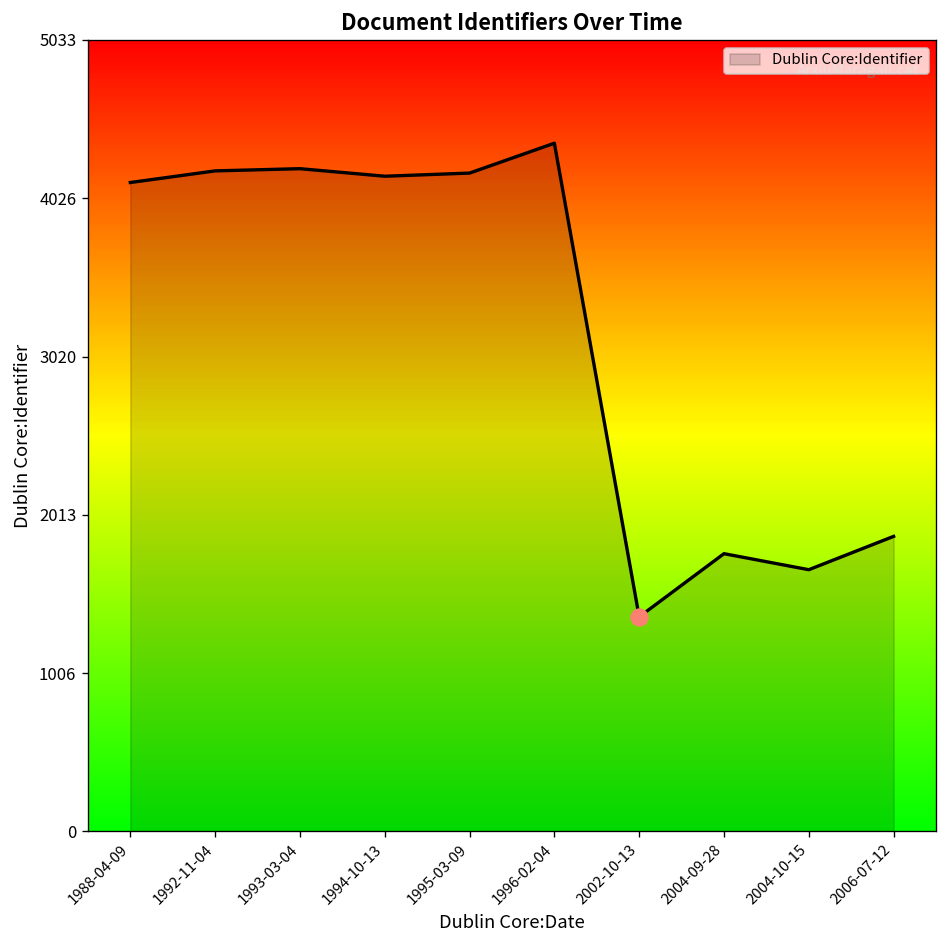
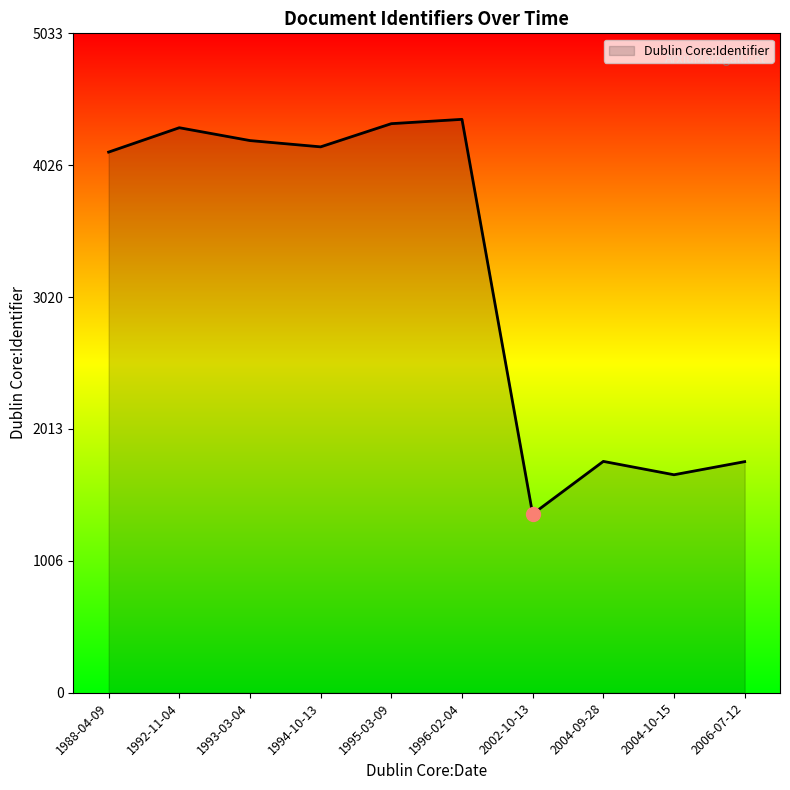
Dublin Core:Identifier, 1992-11-04: 4200 -> 4310
Dublin Core:Identifier, 1995-03-09: 4190 -> 4340
Dublin Core:Identifier, 2006-07-12: 1880 -> 1760
